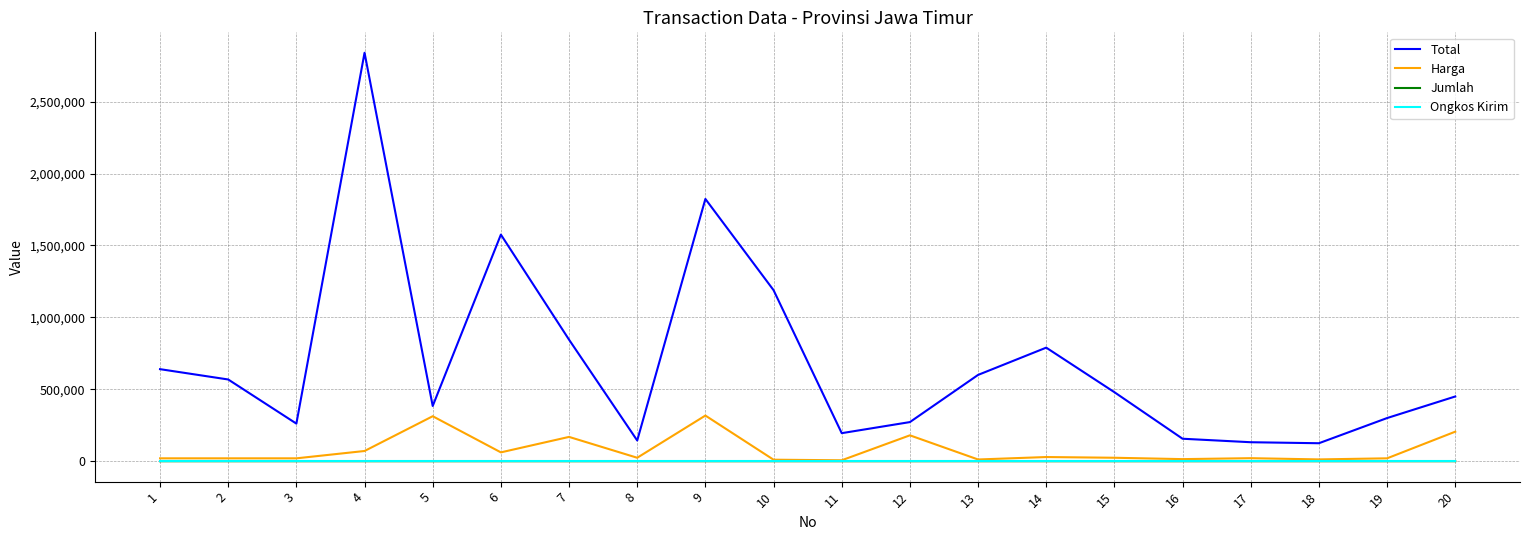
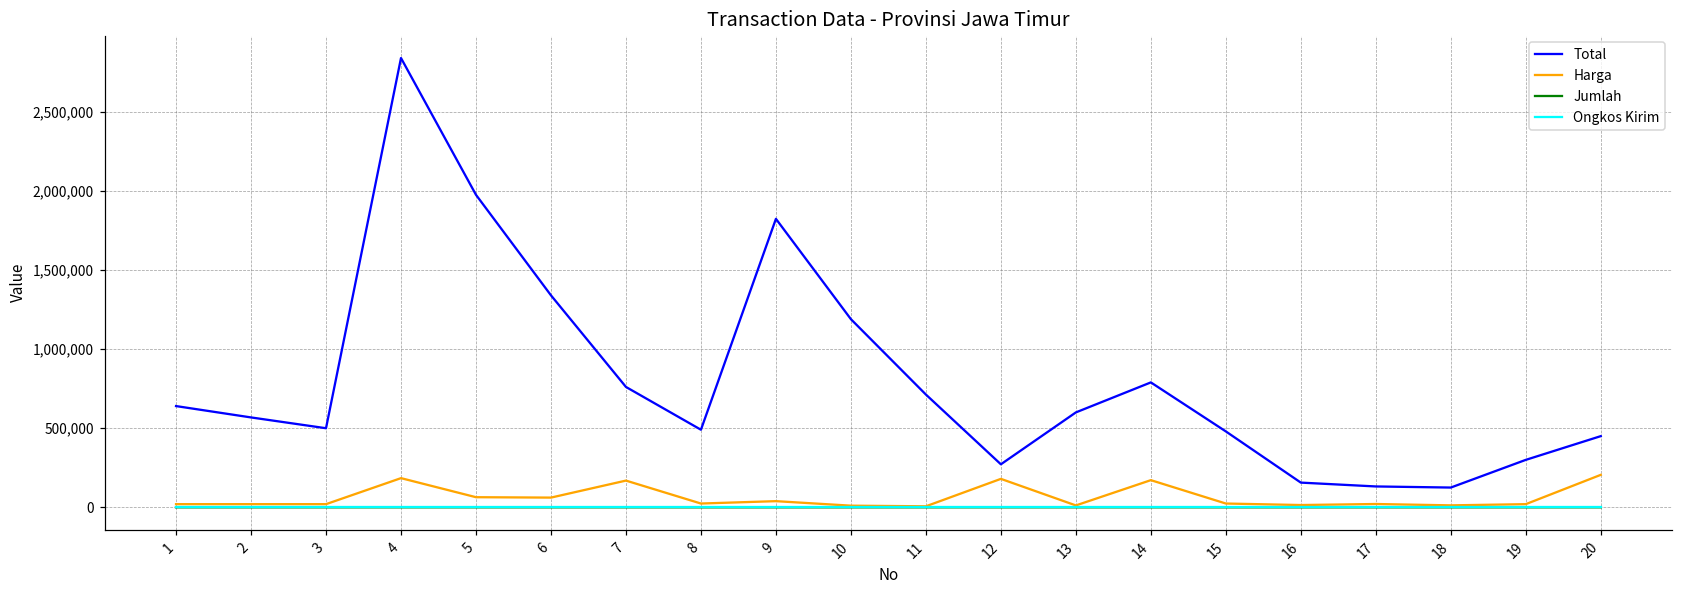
Total, 3: 260,000 -> 500,000
Harga, 4: 70,000 -> 180,000
Total, 5: 380,000 -> 1,980,000
Harga, 5: 310,000 -> 60,000
Total, 6: 1,580,000 -> 1,340,000
Total, 7: 850,000 -> 760,000
Total, 8: 140,000 -> 490,000
Harga, 9: 320,000 -> 40,000
Total, 11: 200,000 -> 710,000
Harga, 14: 30,000 -> 170,000
